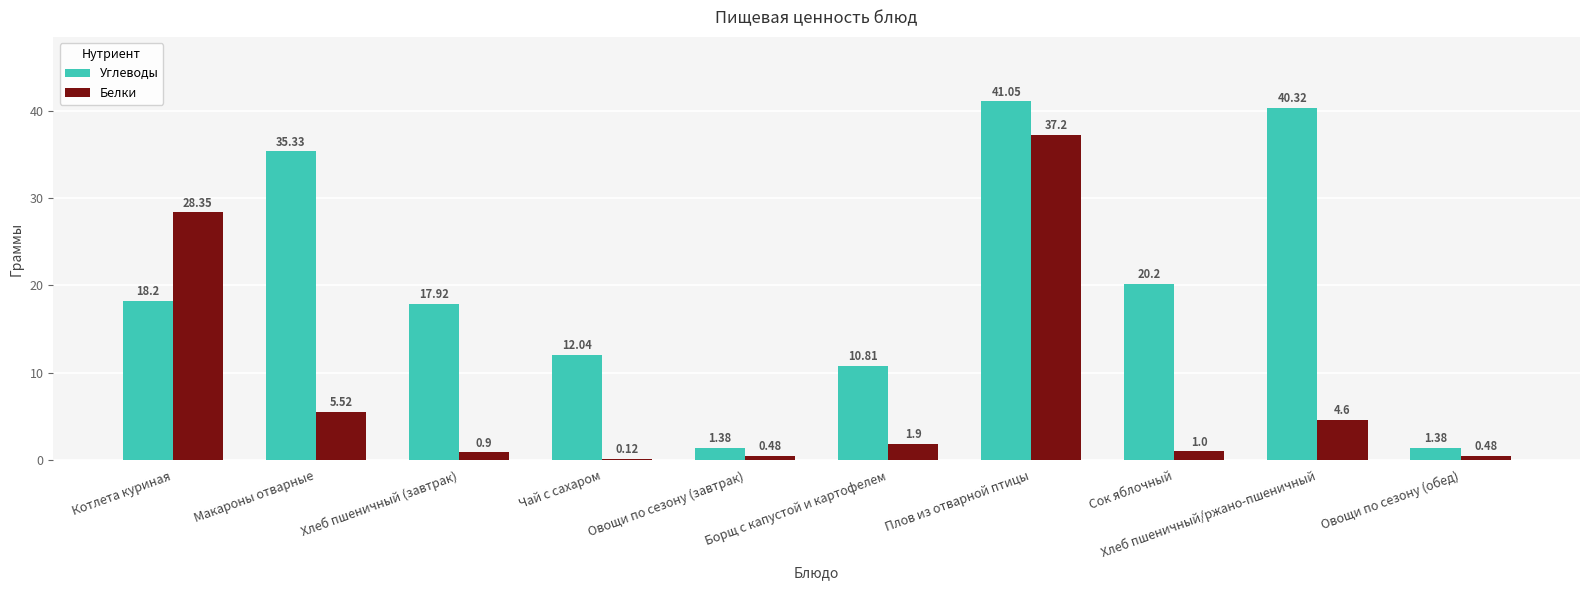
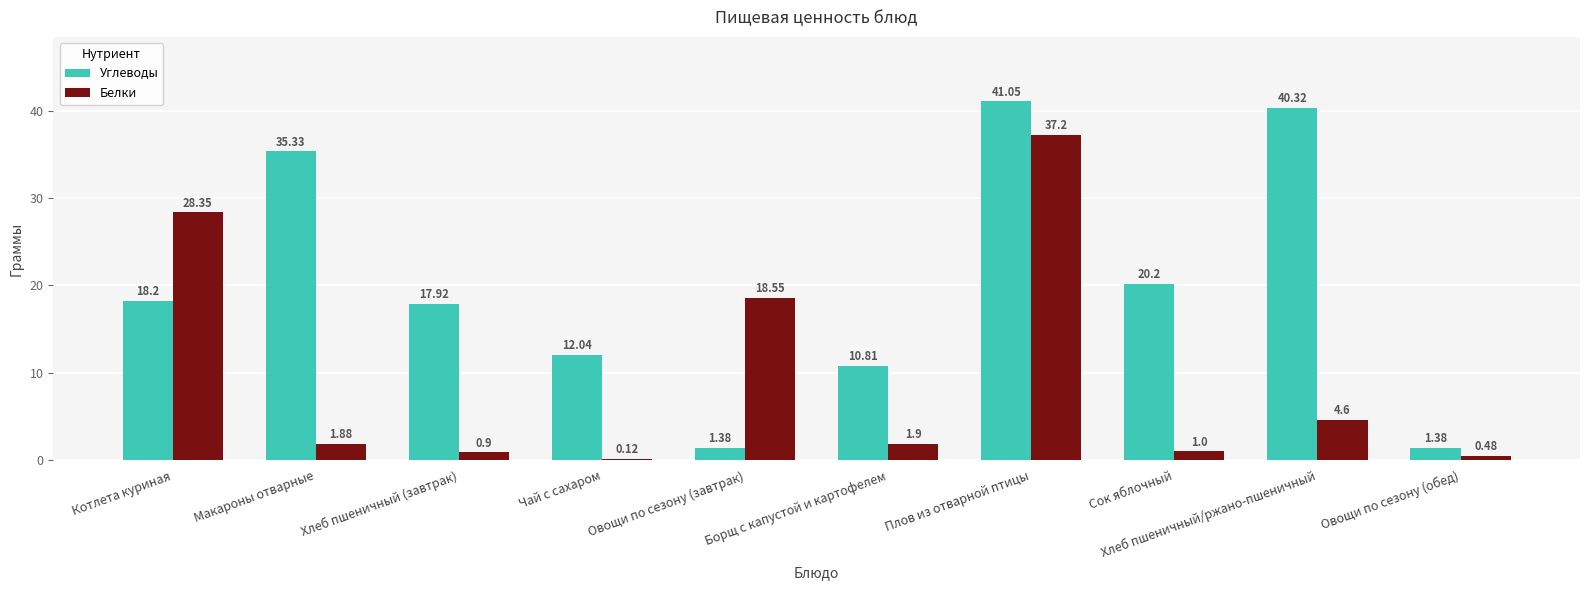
Белки, Макароны отварные: 5.52 -> 1.88
Белки, Овощи по сезону (завтрак): 0.48 -> 18.55
